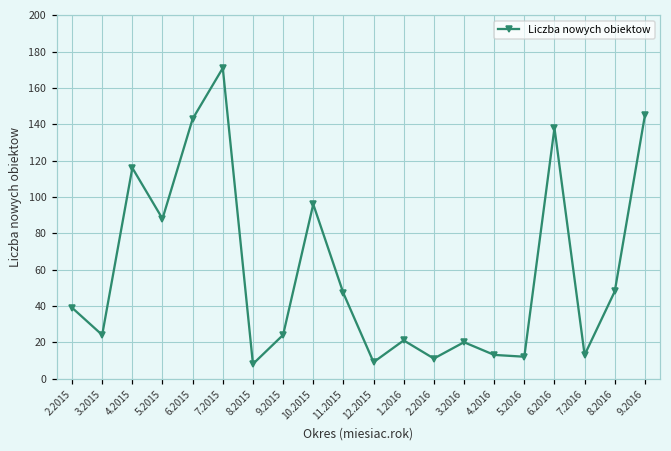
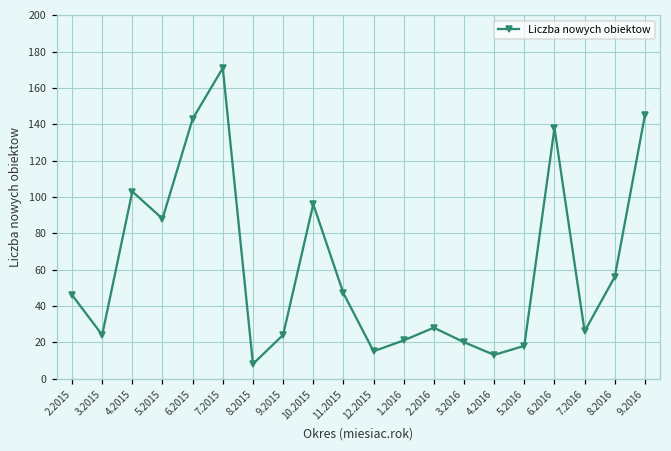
2.2015: 39 -> 46
4.2015: 116 -> 103
12.2015: 9 -> 15
2.2016: 11 -> 28
5.2016: 12 -> 18
7.2016: 13 -> 26
8.2016: 48 -> 56
